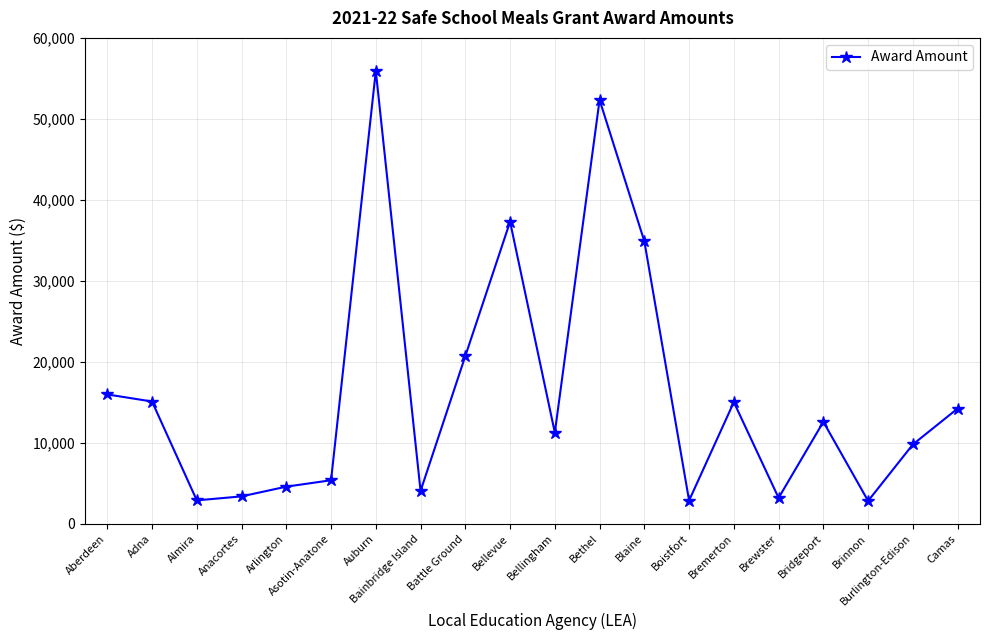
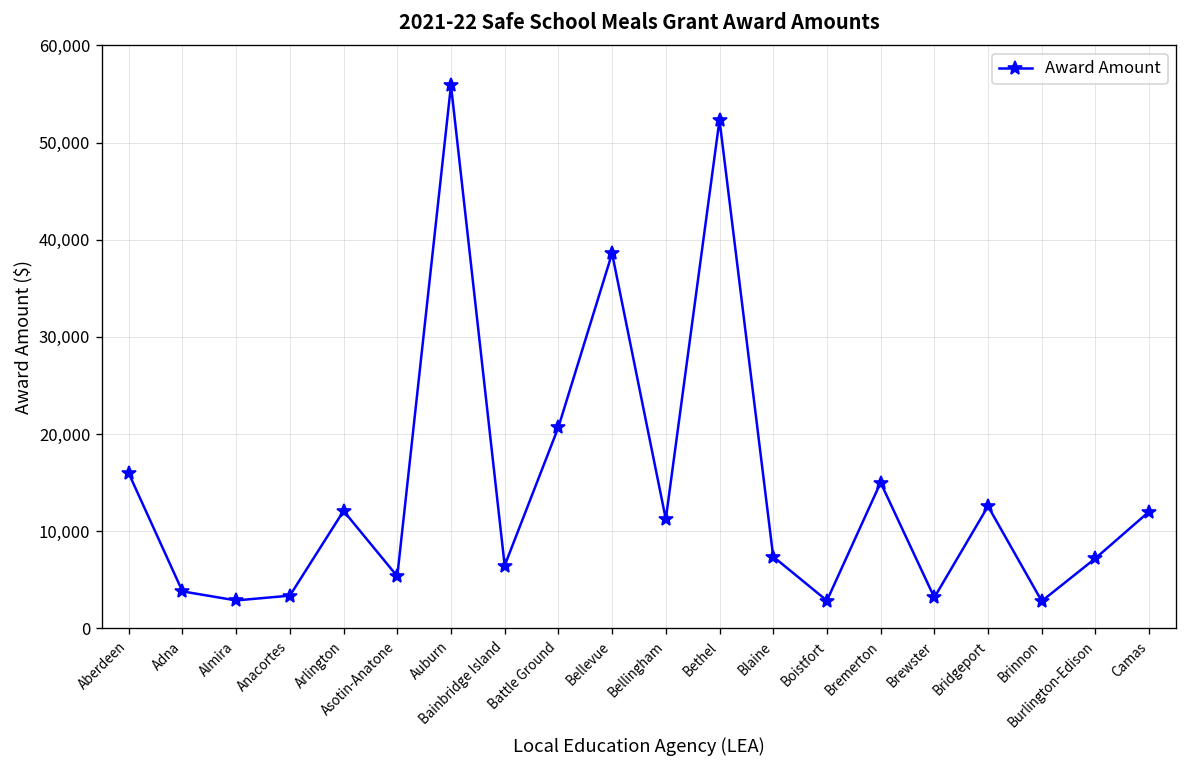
Adna: 15,000 -> 4,000
Arlington: 5,000 -> 12,000
Bainbridge Island: 4,000 -> 6,000
Bellevue: 37,000 -> 39,000
Blaine: 35,000 -> 7,000
Burlington-Edison: 10,000 -> 7,000
Camas: 14,000 -> 12,000
